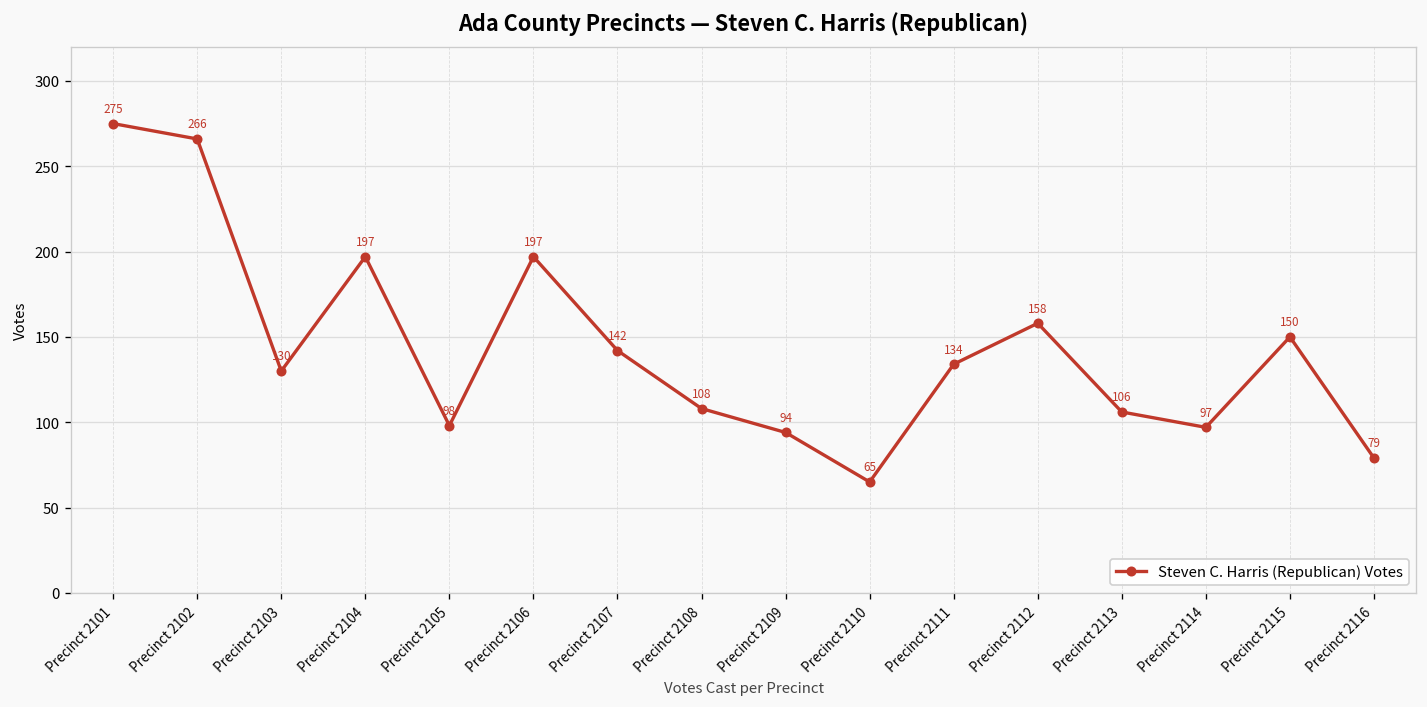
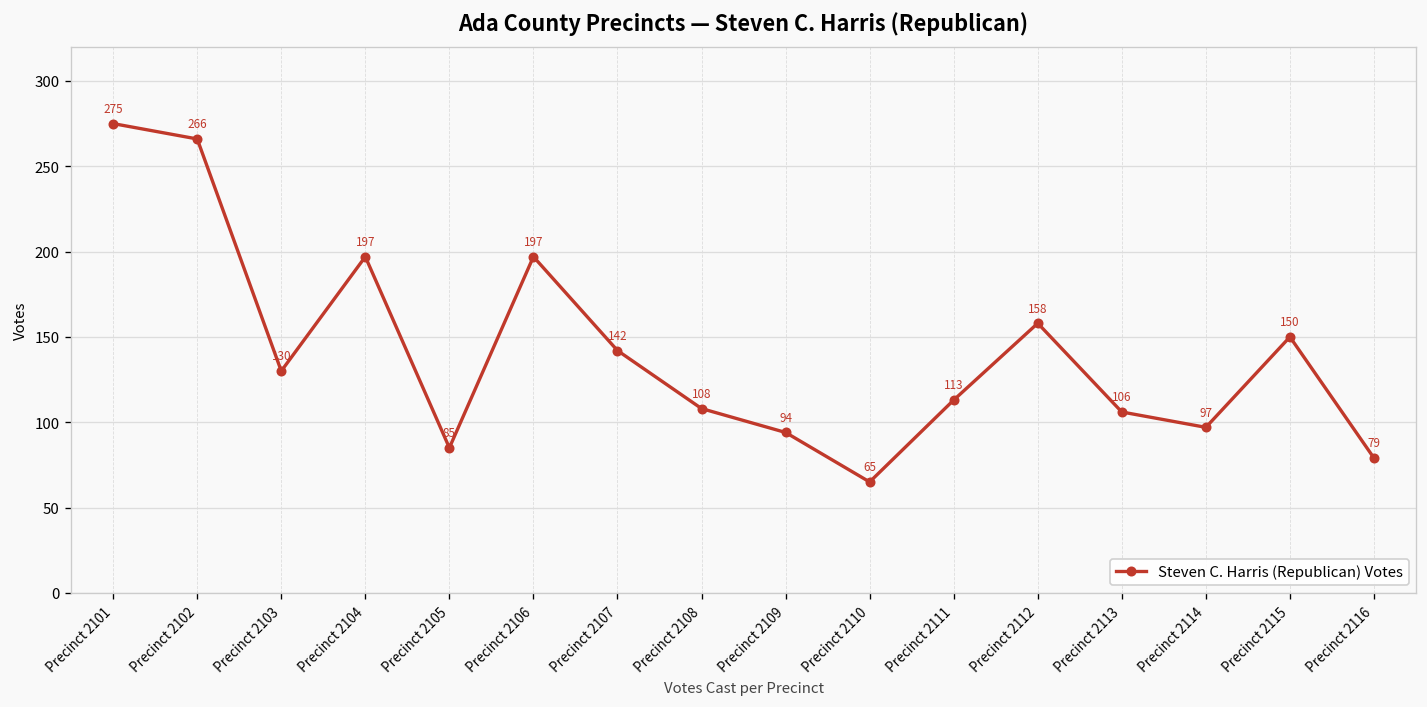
Precinct 2105: 98 -> 85
Precinct 2111: 134 -> 113
